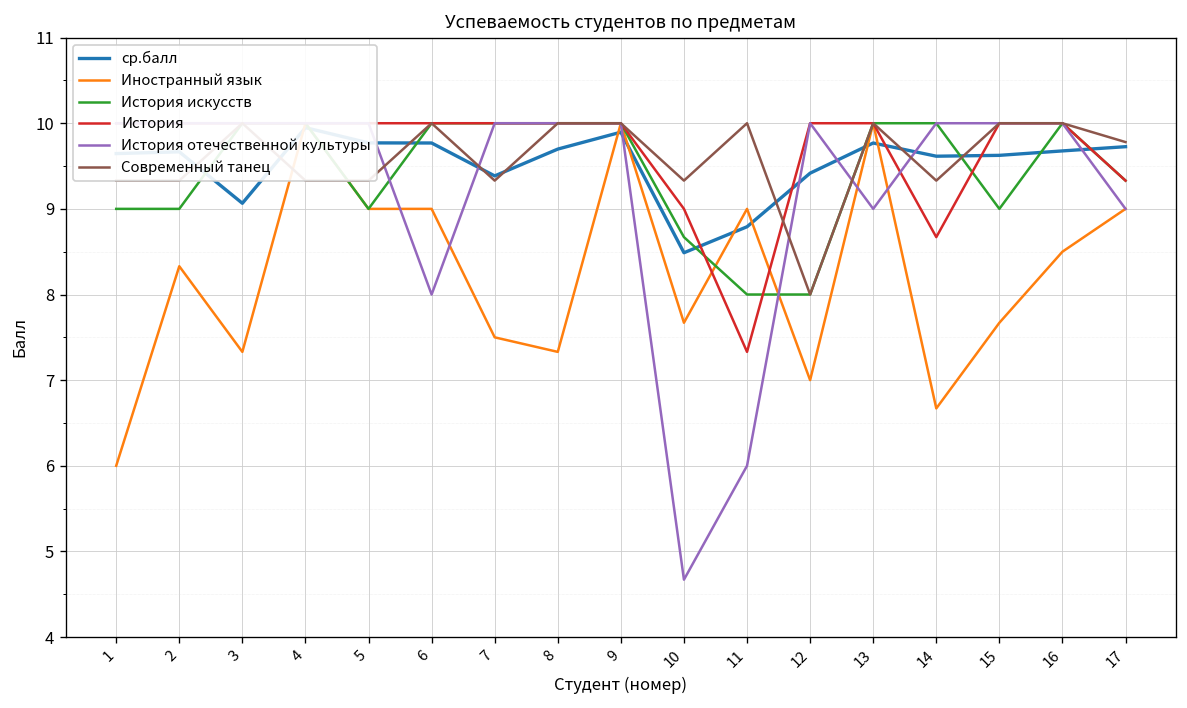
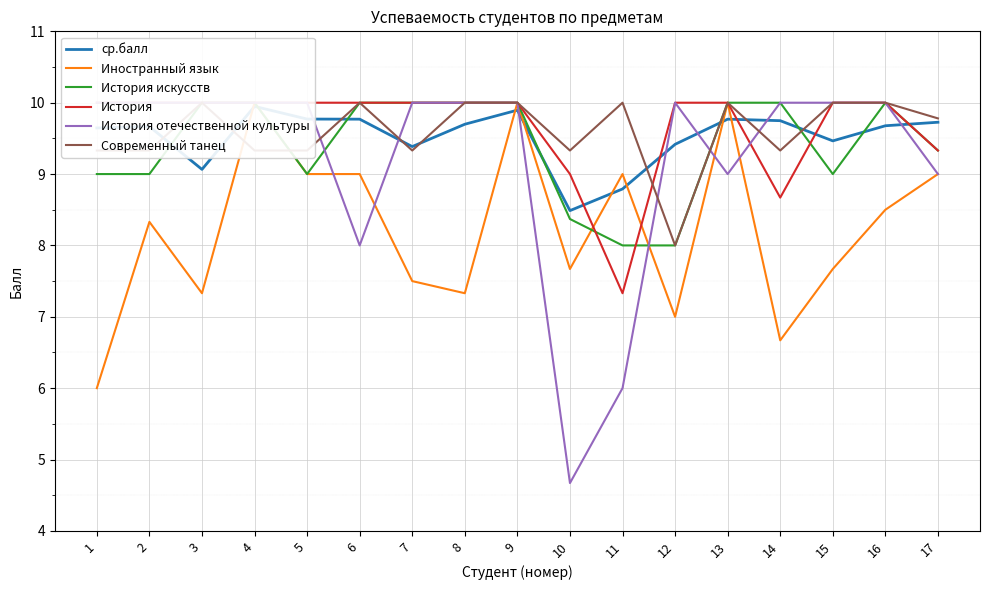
История искусств, 10: 8.7 -> 8.4
ср.балл, 14: 9.6 -> 9.7
ср.балл, 15: 9.6 -> 9.5
